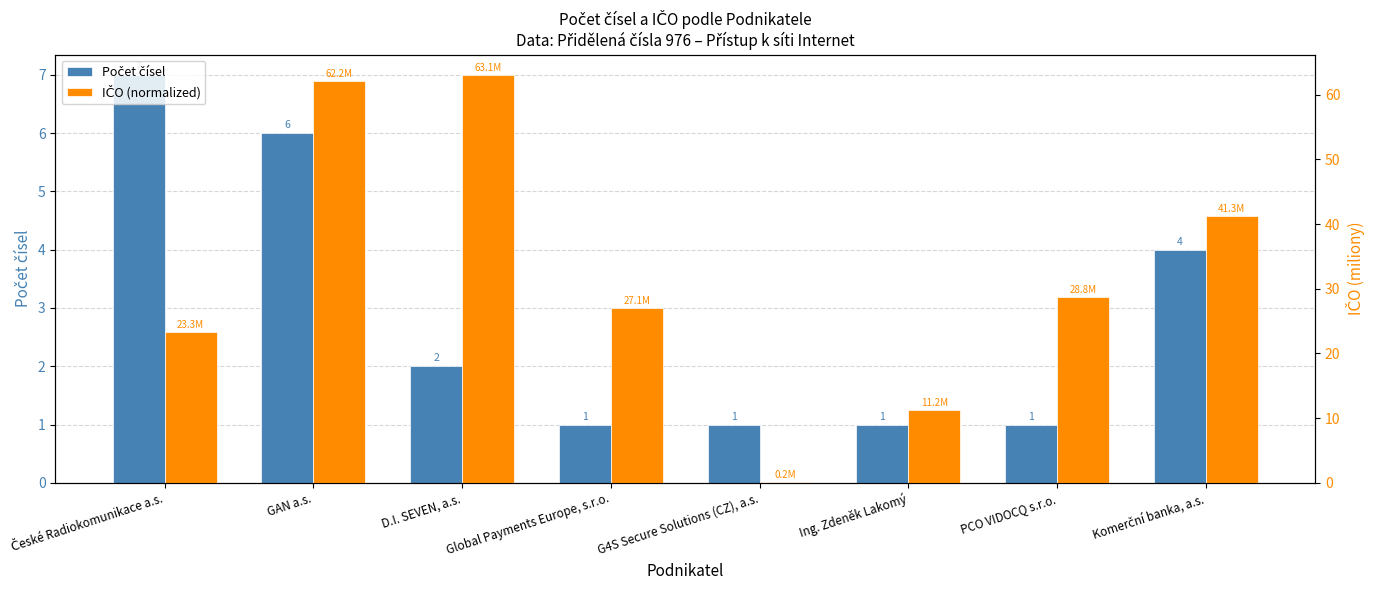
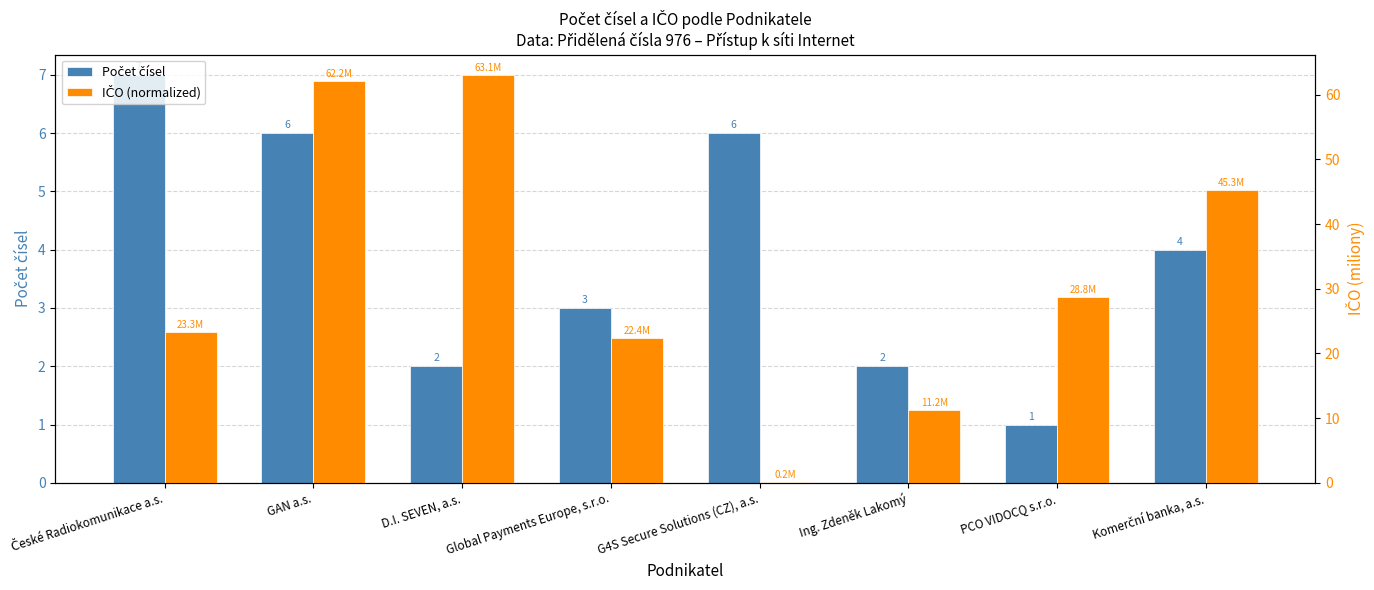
Počet čísel, Global Payments Europe, s.r.o.: 1 -> 3
Počet čísel, G4S Secure Solutions (CZ), a.s.: 1 -> 6
Počet čísel, Ing. Zdeněk Lakomý: 1 -> 2
IČO (normalized), Global Payments Europe, s.r.o.: 27.1M -> 22.4M
IČO (normalized), Komerční banka, a.s.: 41.3M -> 45.3M
